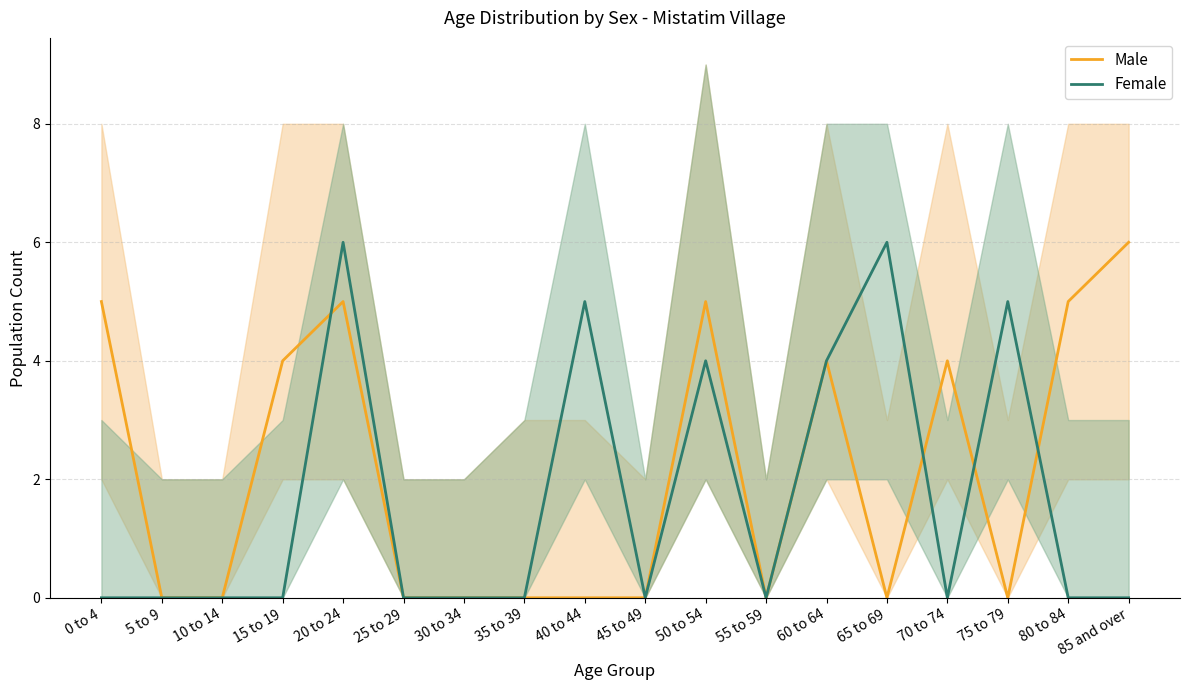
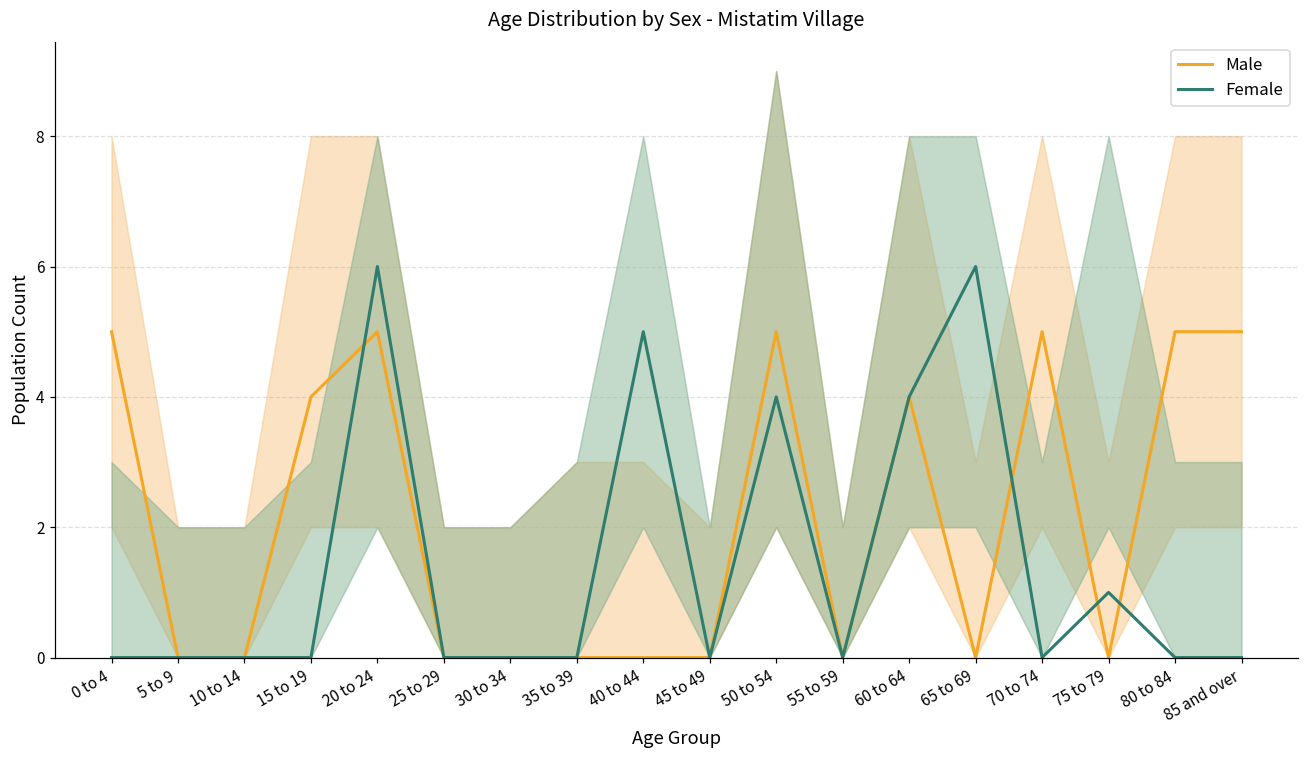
Male, 70 to 74: 4 -> 5
Female, 75 to 79: 5 -> 1
Male, 85 and over: 6 -> 5
